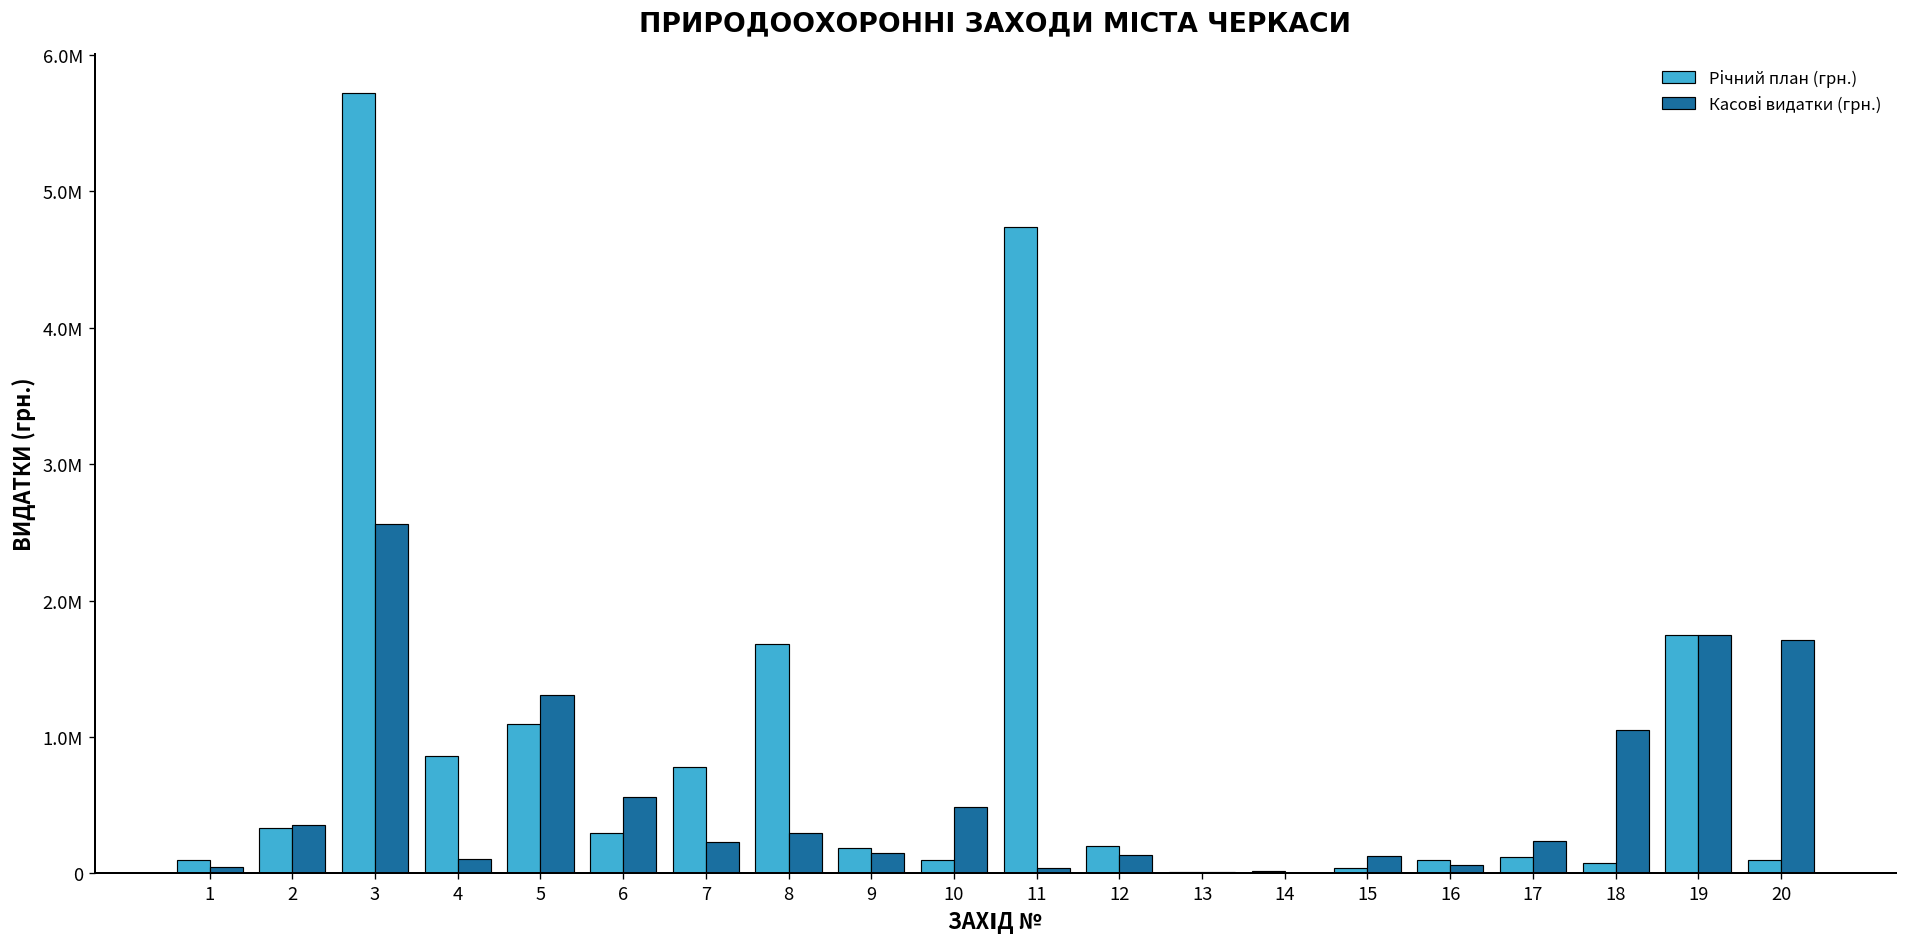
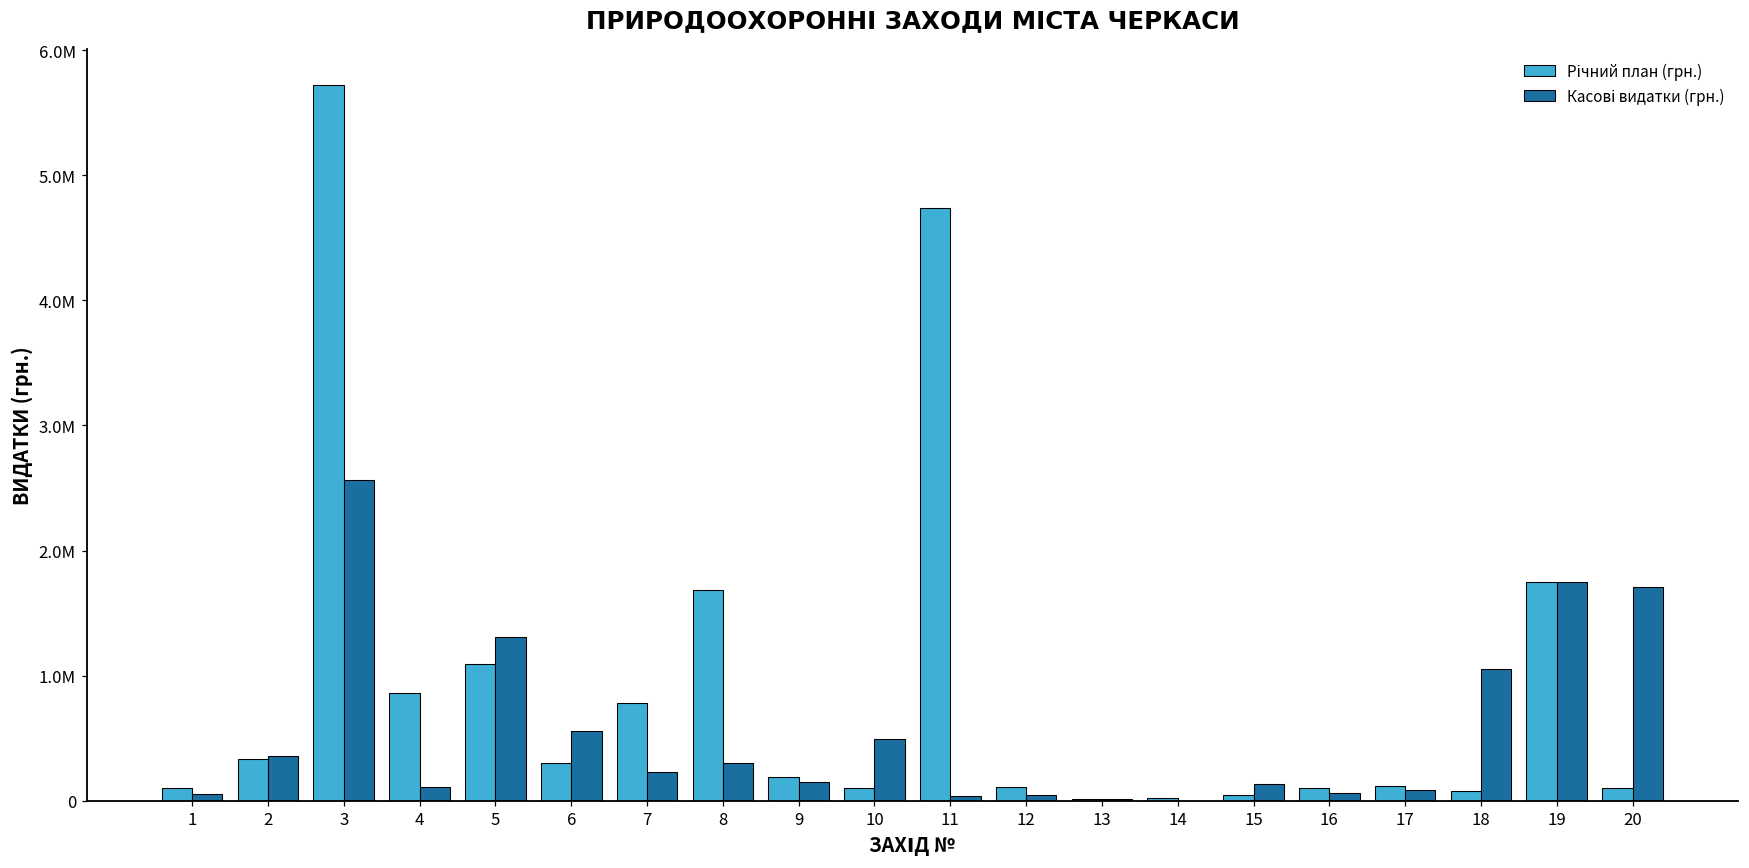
Річний план (грн.), 12: 200000 -> 110000
Касові видатки (грн.), 12: 130000 -> 40000
Касові видатки (грн.), 17: 230000 -> 80000
